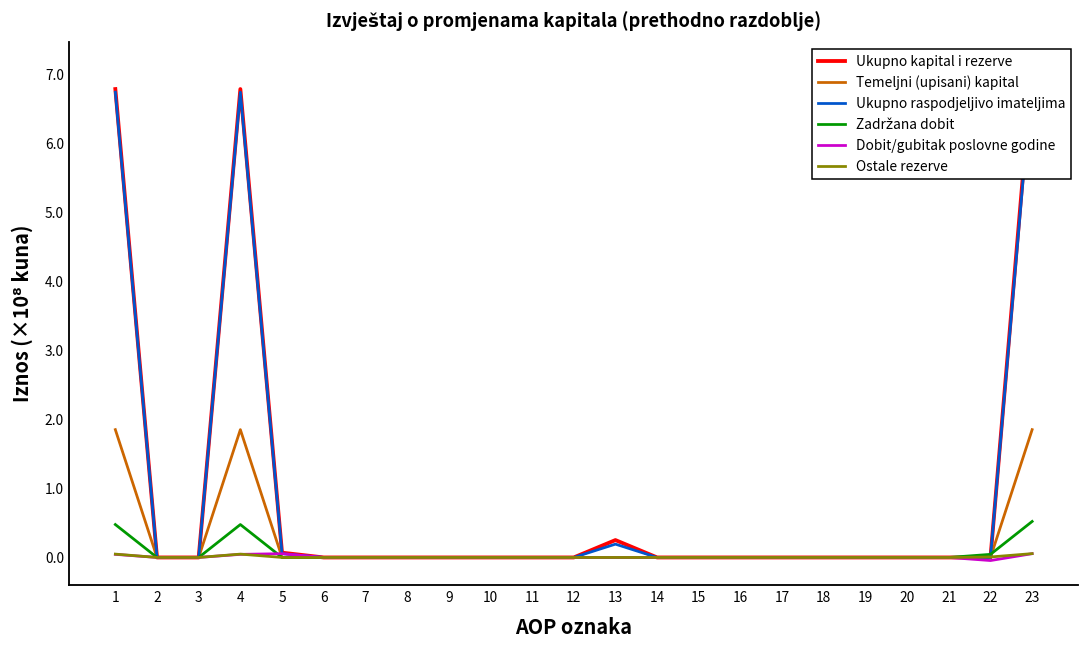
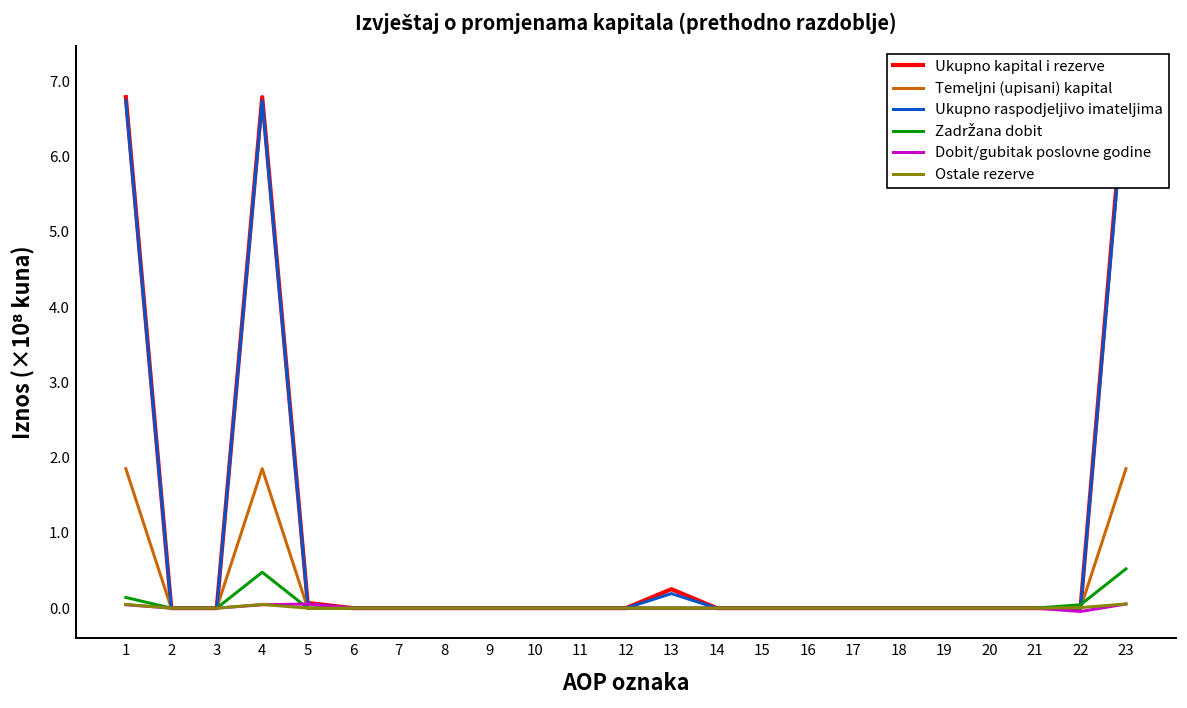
Zadržana dobit, 1: 0.5 -> 0.1
